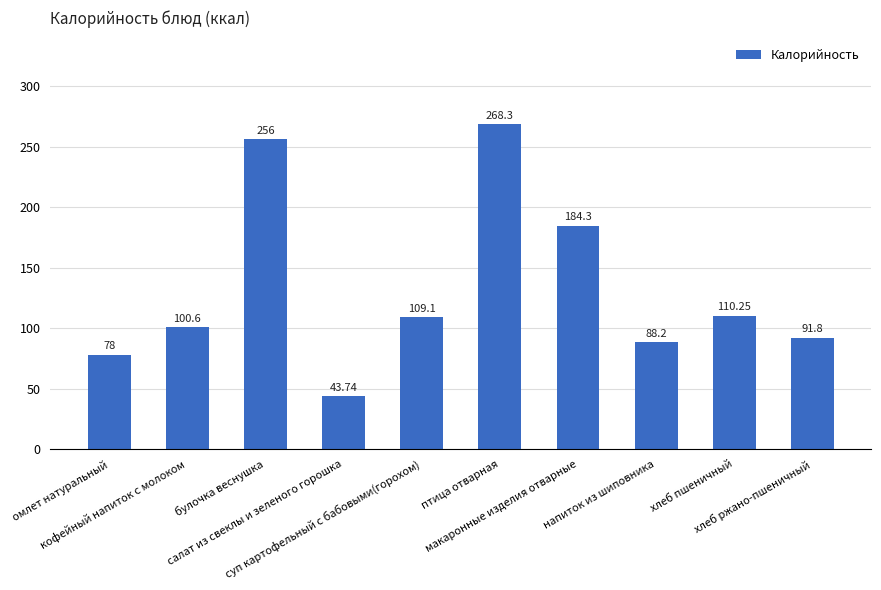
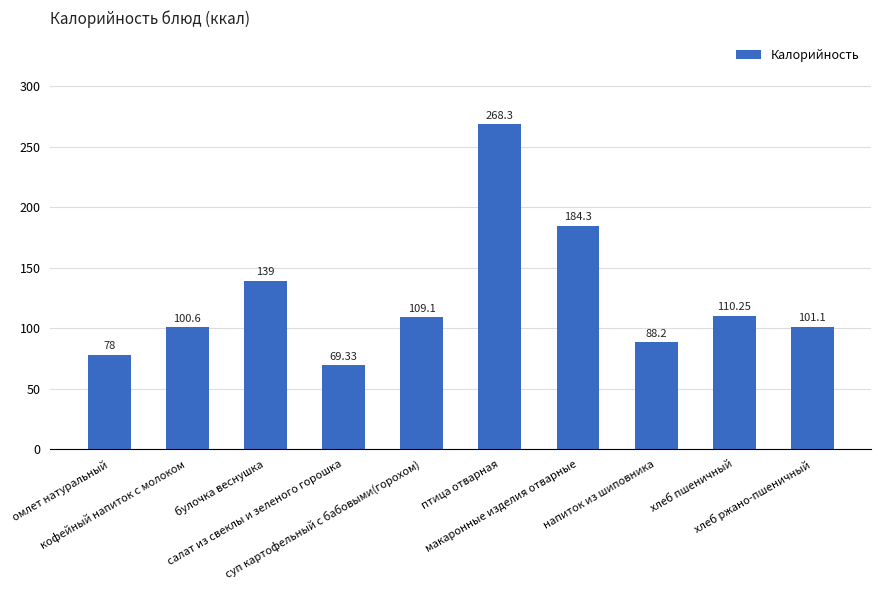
булочка веснушка: 256 -> 139
салат из свеклы и зеленого горошка: 43.74 -> 69.33
хлеб ржано-пшеничный: 91.8 -> 101.1
